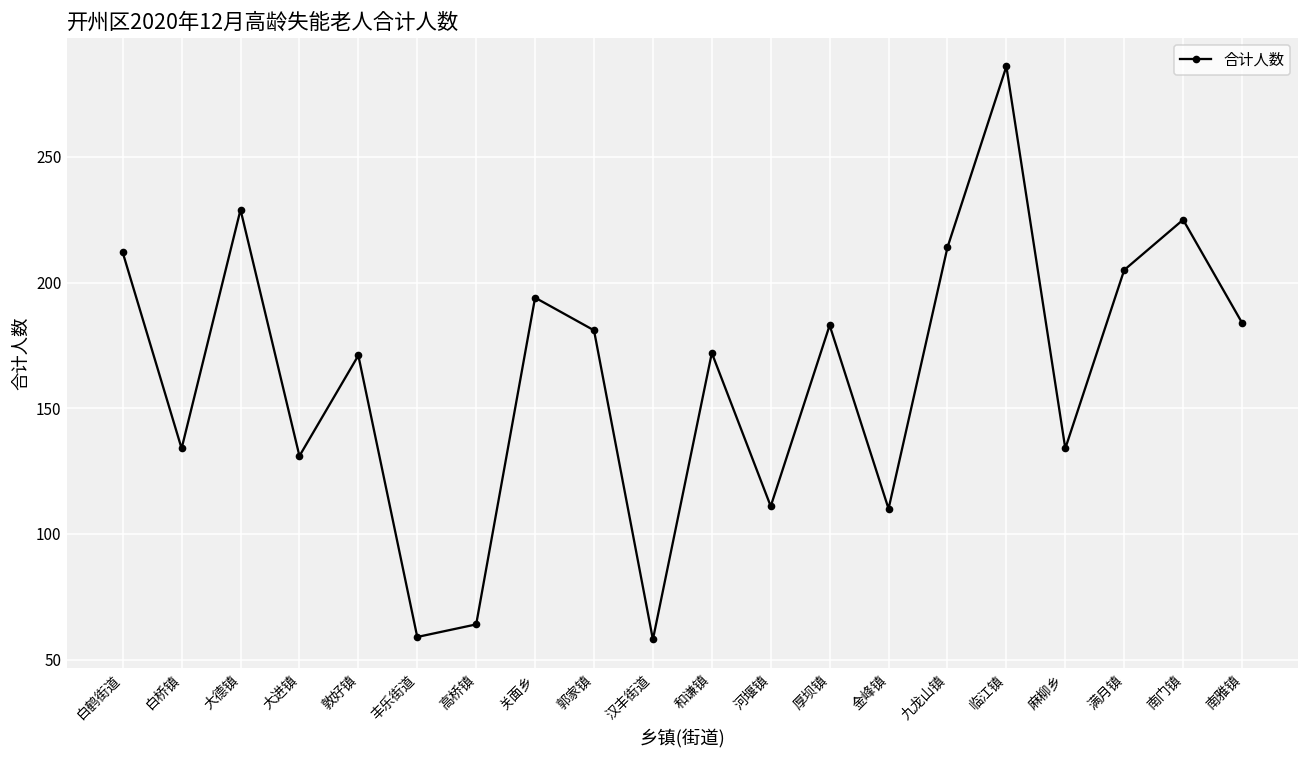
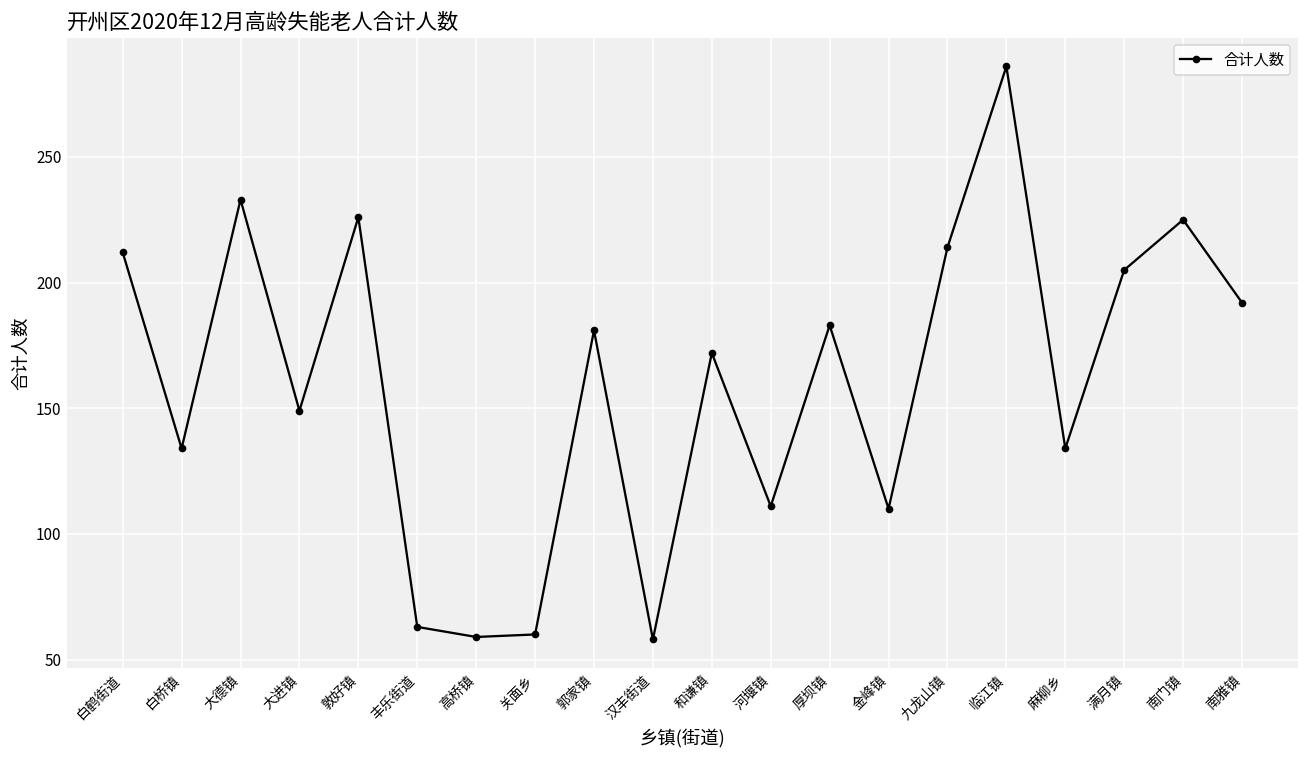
大德镇: 229 -> 233
大进镇: 131 -> 149
敦好镇: 171 -> 226
丰乐街道: 59 -> 63
高桥镇: 64 -> 59
关面乡: 194 -> 60
南雅镇: 184 -> 192
